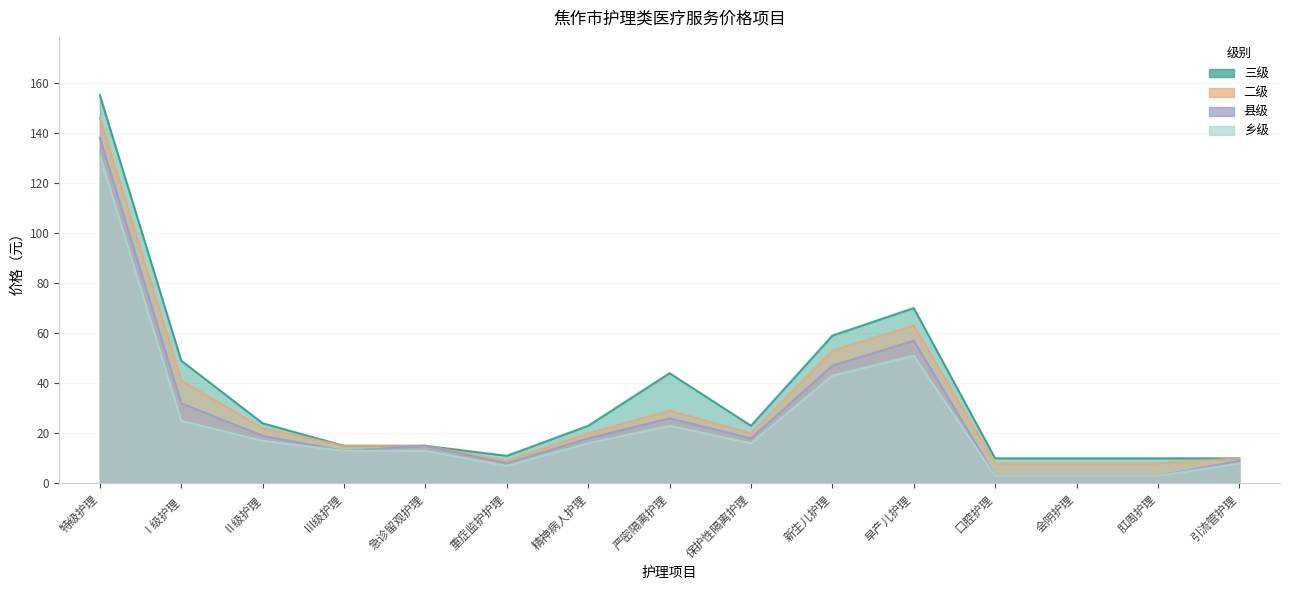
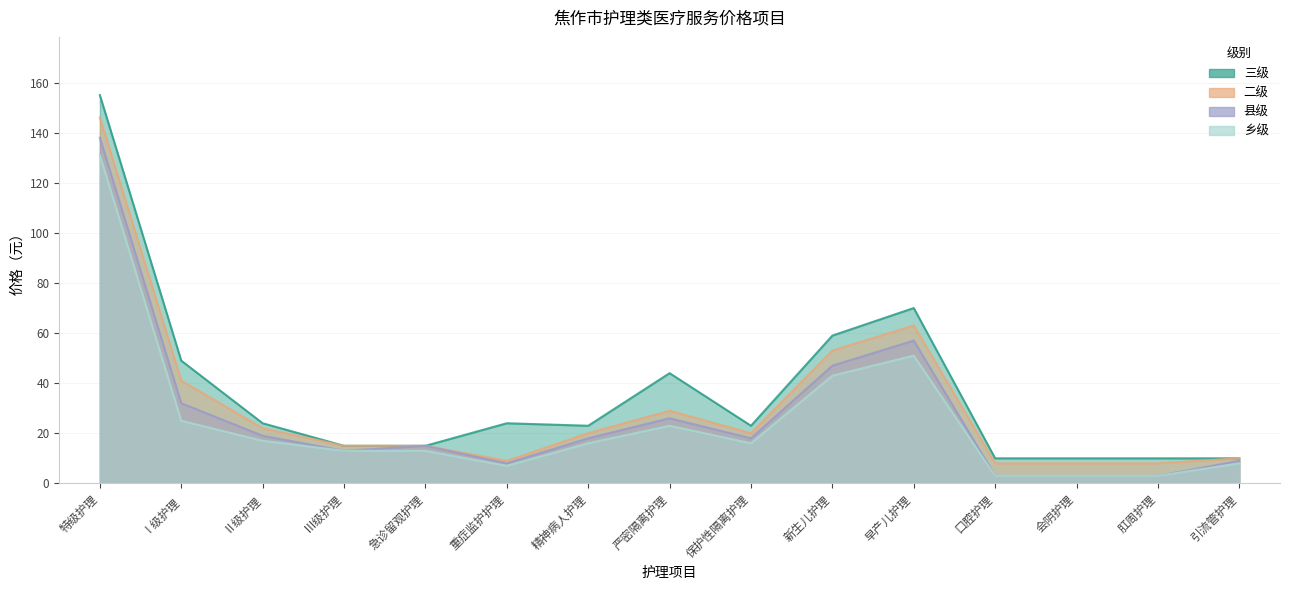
三级, 重症监护护理: 11 -> 24
